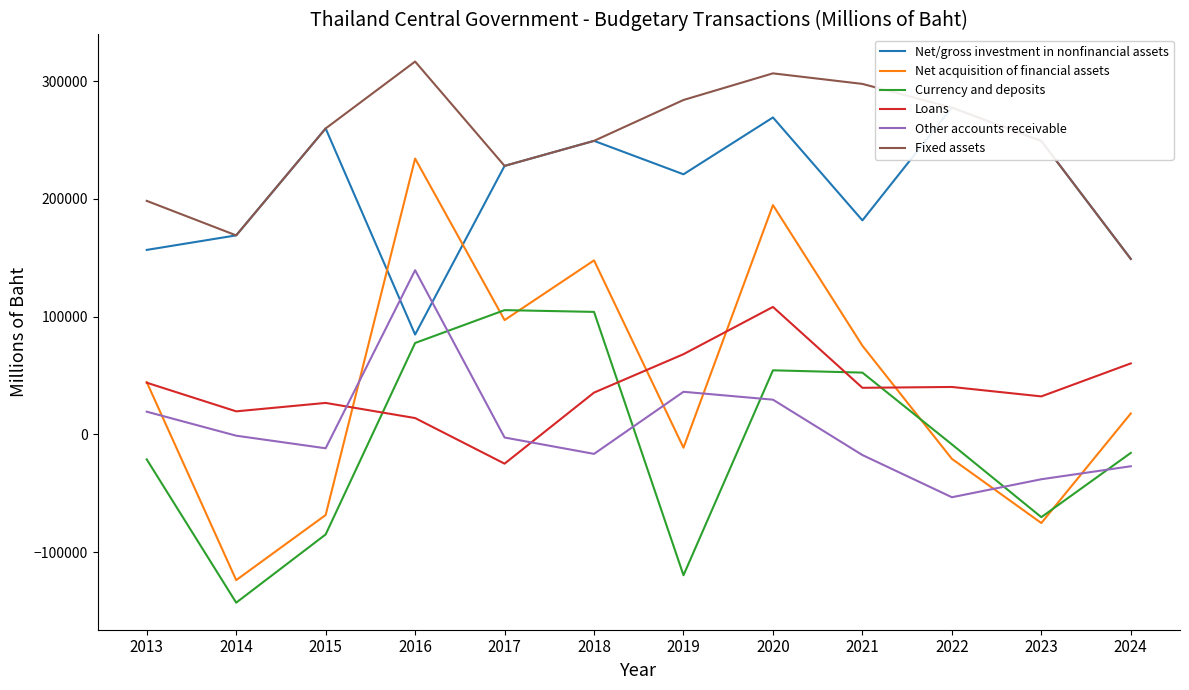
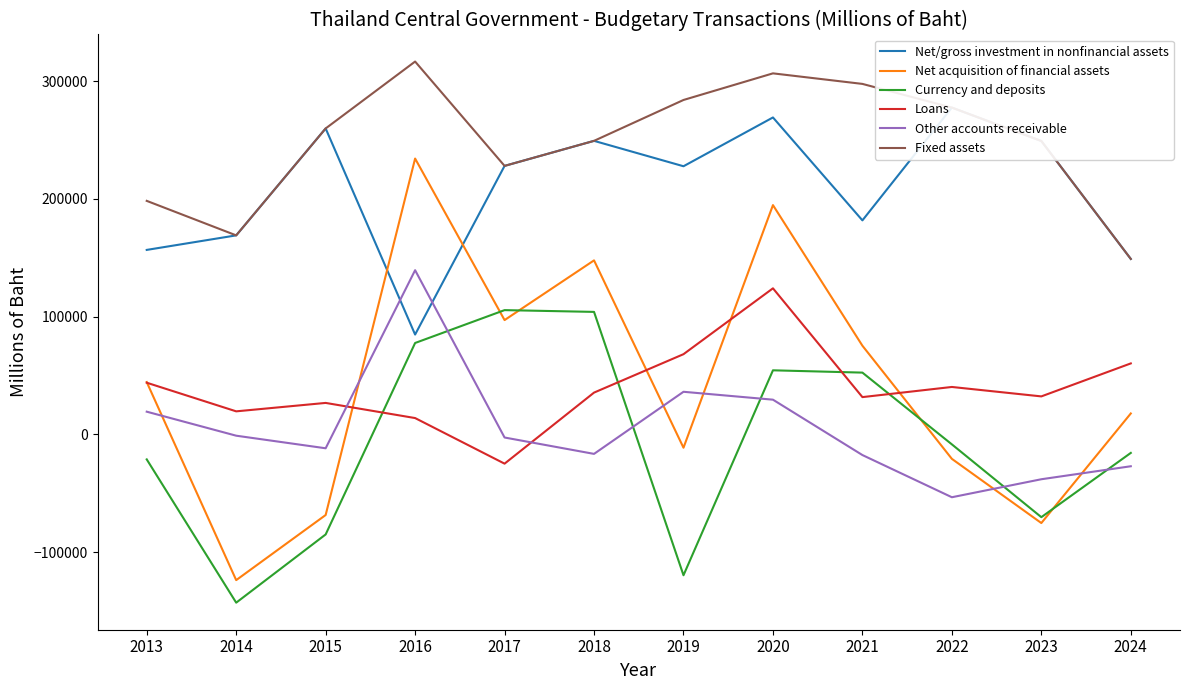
Net/gross investment in nonfinancial assets, 2019: 221000 -> 228000
Loans, 2020: 108000 -> 124000
Loans, 2021: 40000 -> 32000
